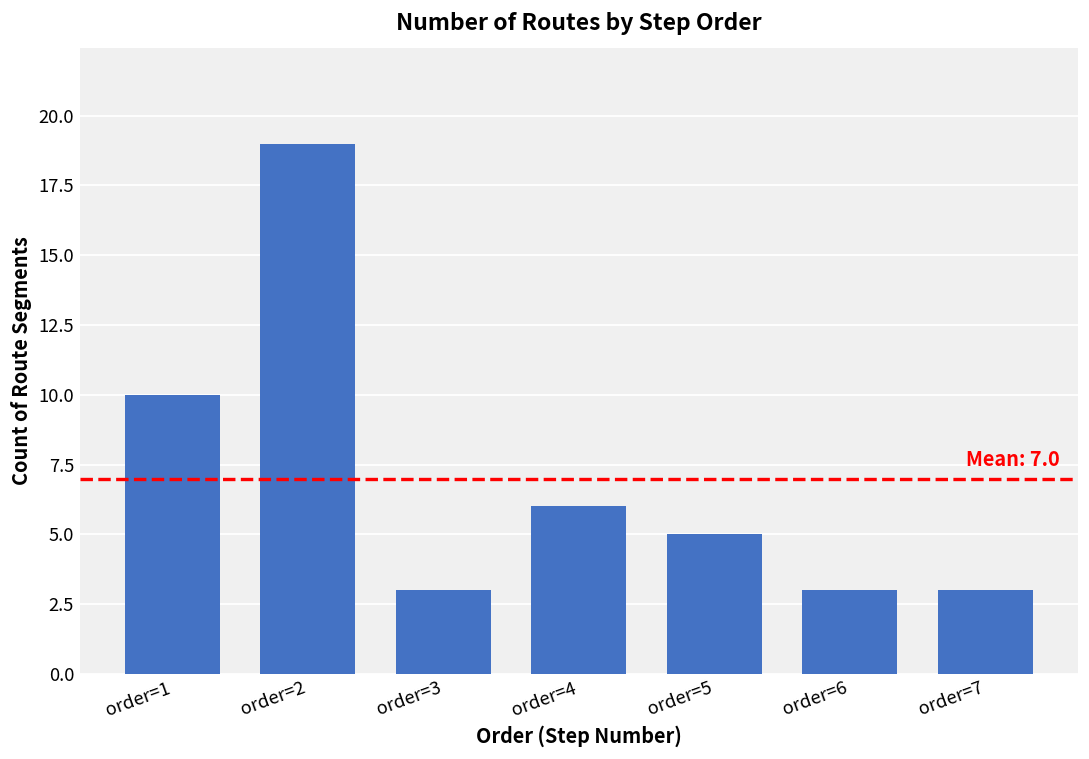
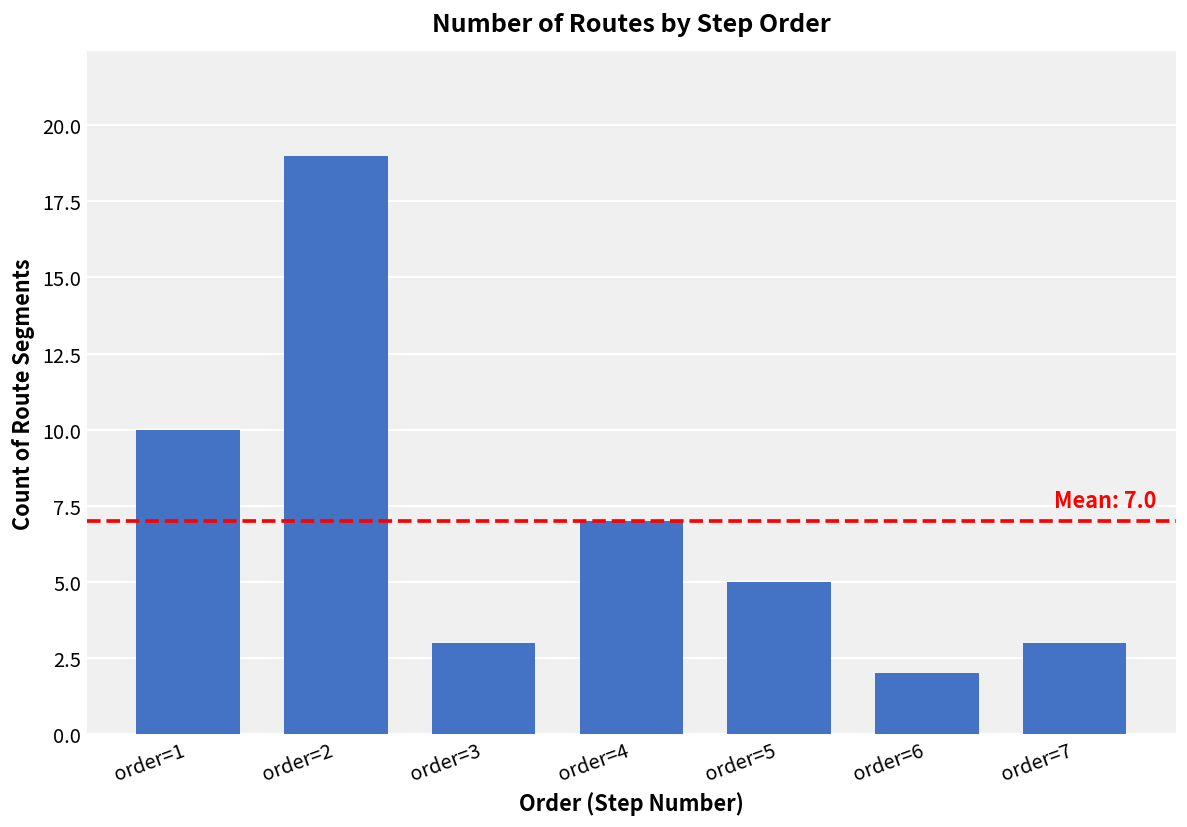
order=4: 6 -> 7
order=6: 3 -> 2
